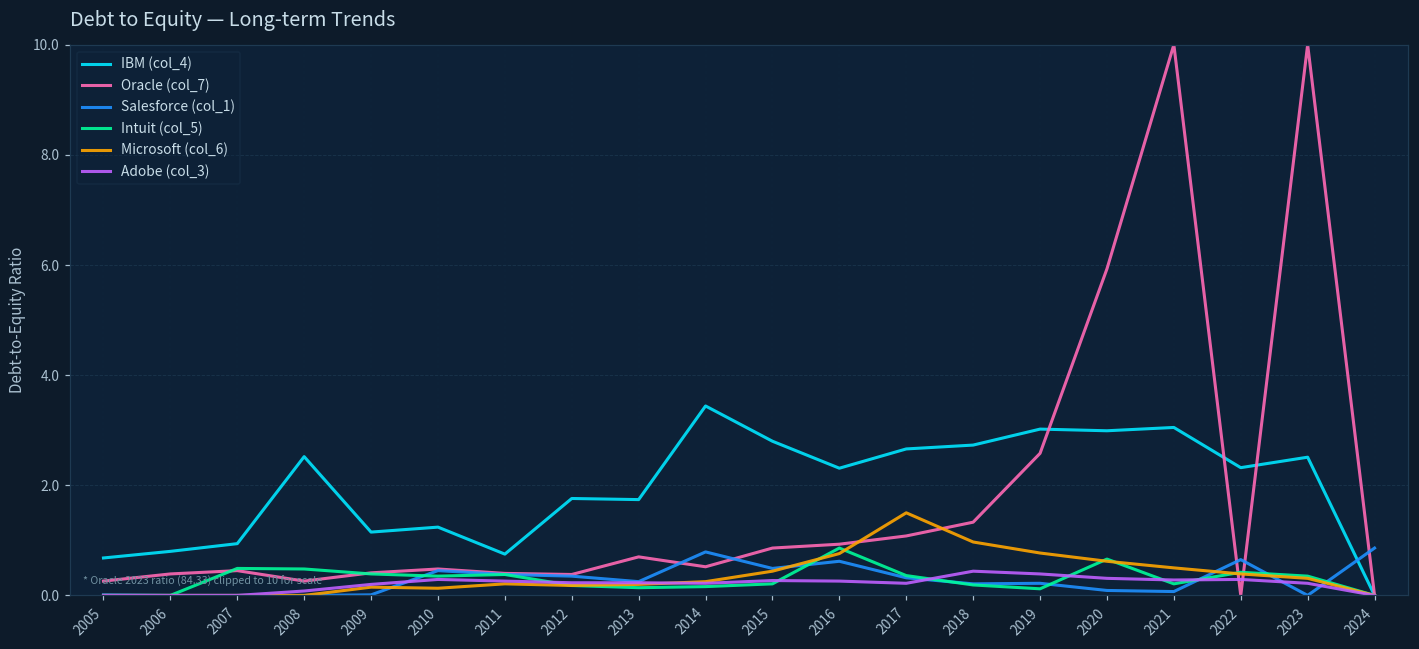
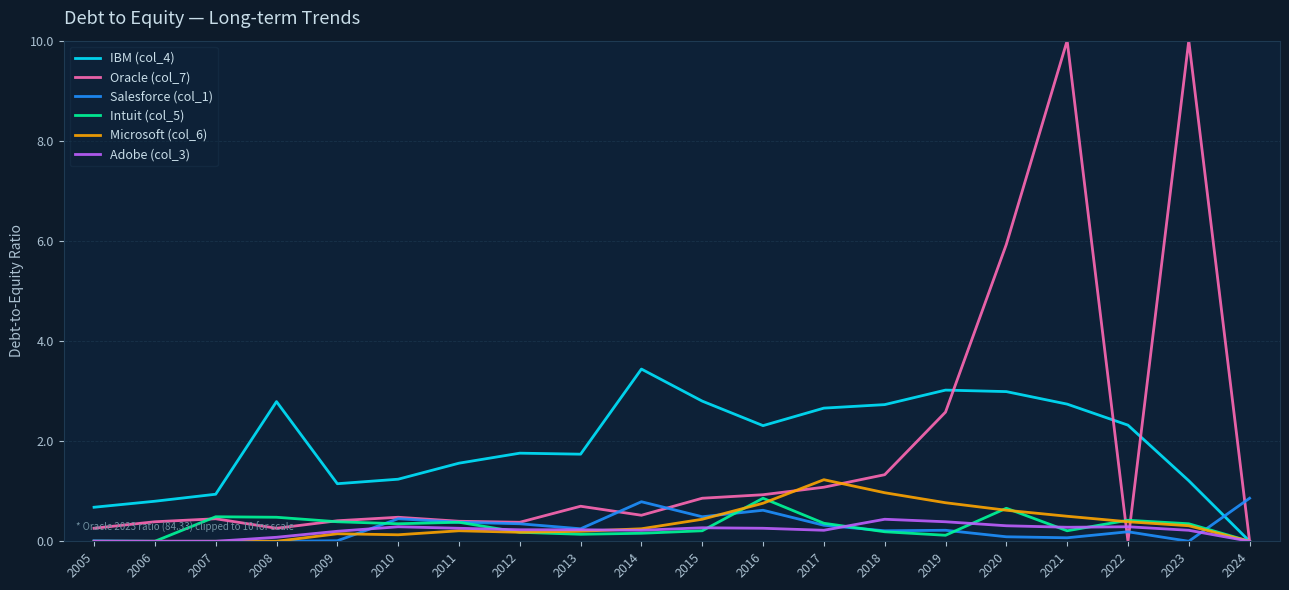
IBM (col_4), 2008: 2.5 -> 2.8
IBM (col_4), 2011: 0.8 -> 1.6
Microsoft (col_6), 2017: 1.5 -> 1.2
IBM (col_4), 2021: 3.1 -> 2.7
Salesforce (col_1), 2022: 0.7 -> 0.2
IBM (col_4), 2023: 2.5 -> 1.2
